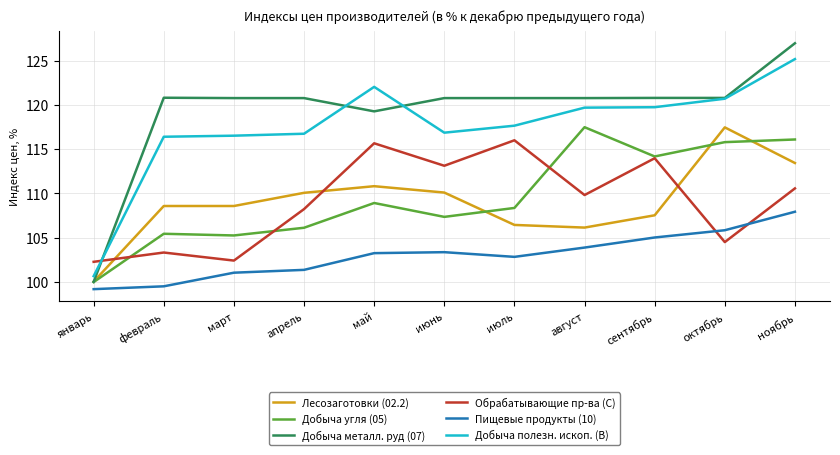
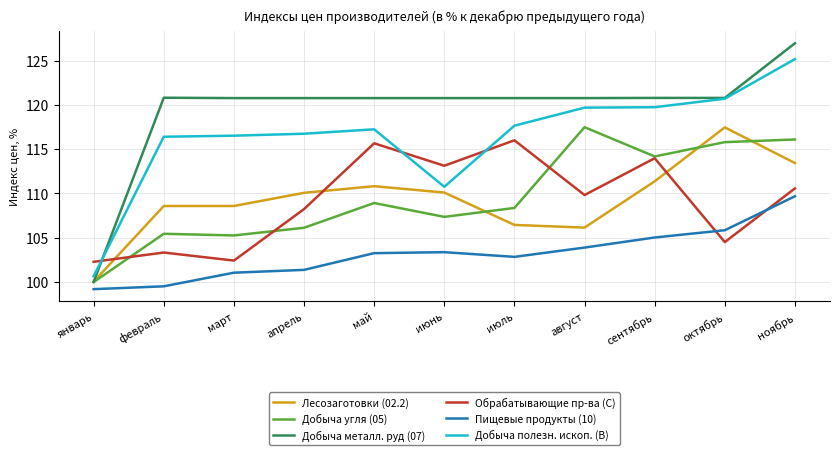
Добыча металл. руд (07), май: 119 -> 121
Добыча полезн. ископ. (B), май: 122 -> 117
Добыча полезн. ископ. (B), июнь: 117 -> 111
Лесозаготовки (02.2), сентябрь: 108 -> 111
Пищевые продукты (10), ноябрь: 108 -> 110
